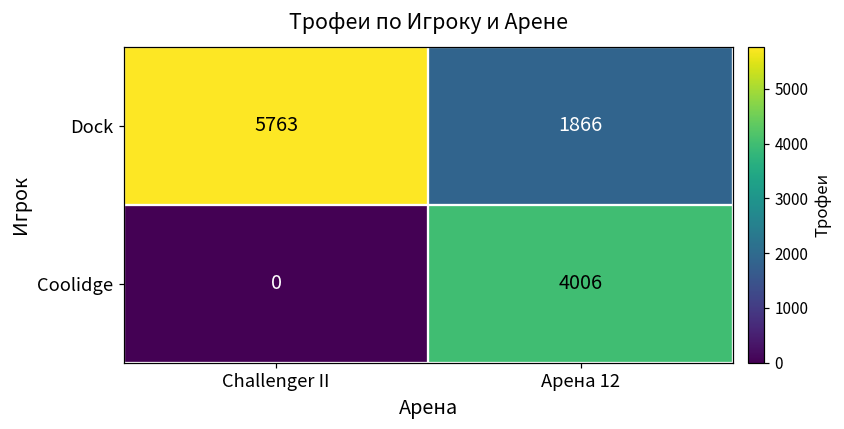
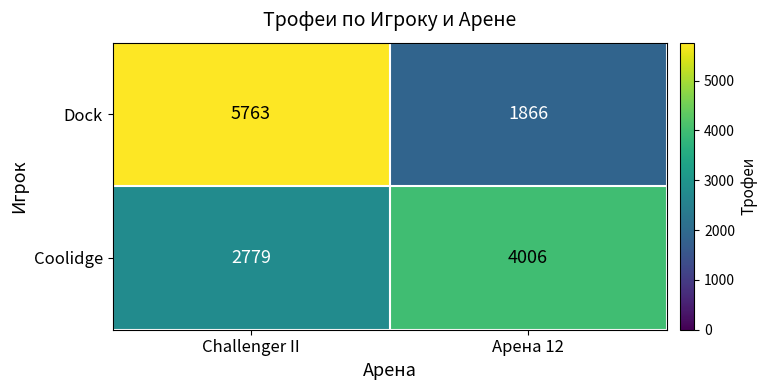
Coolidge, Challenger II: 0 -> 2779
